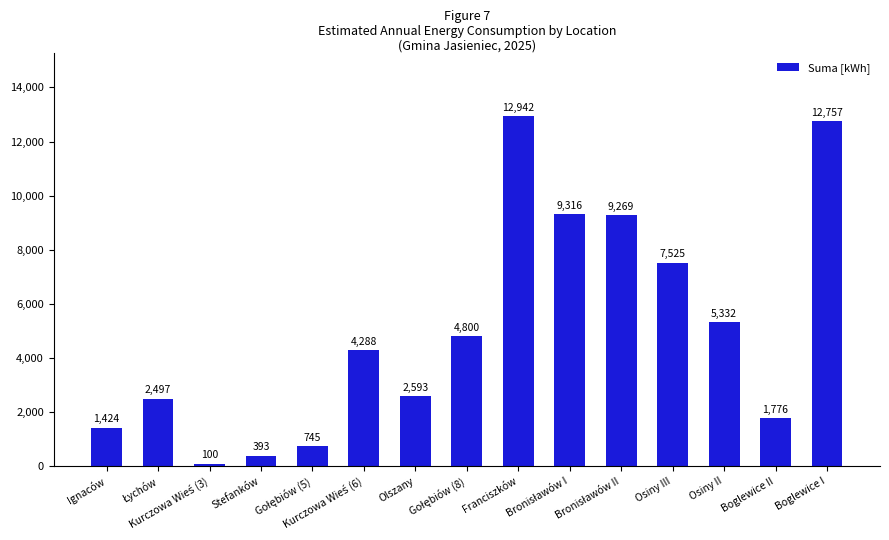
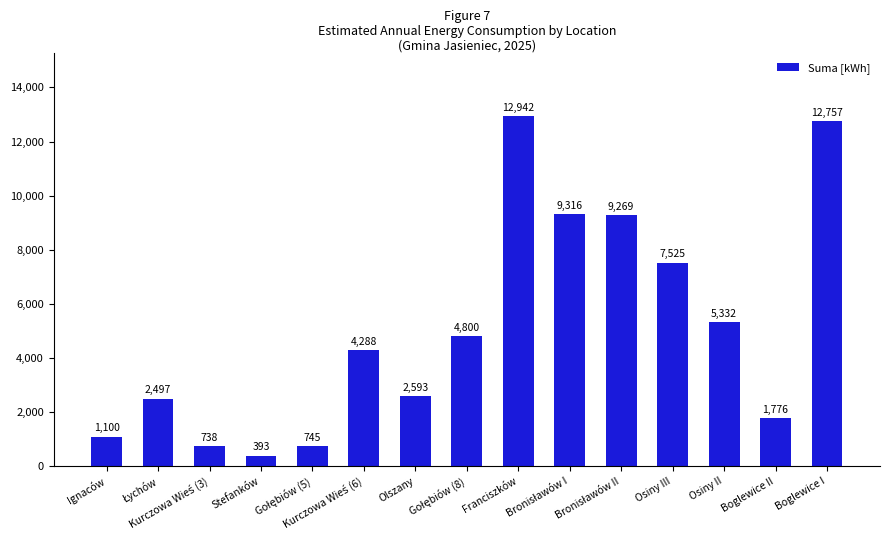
Ignaców: 1,424 -> 1,100
Kurczowa Wieś (3): 100 -> 738
